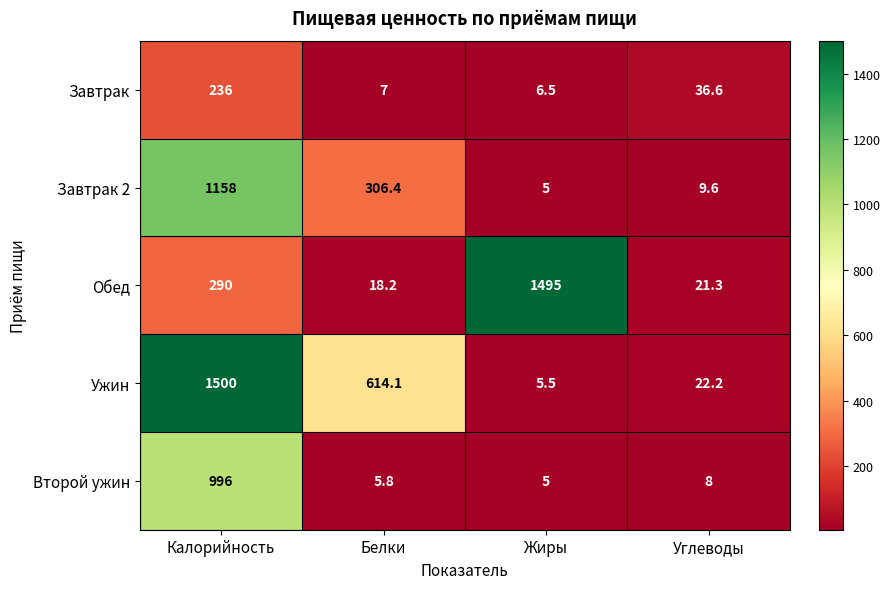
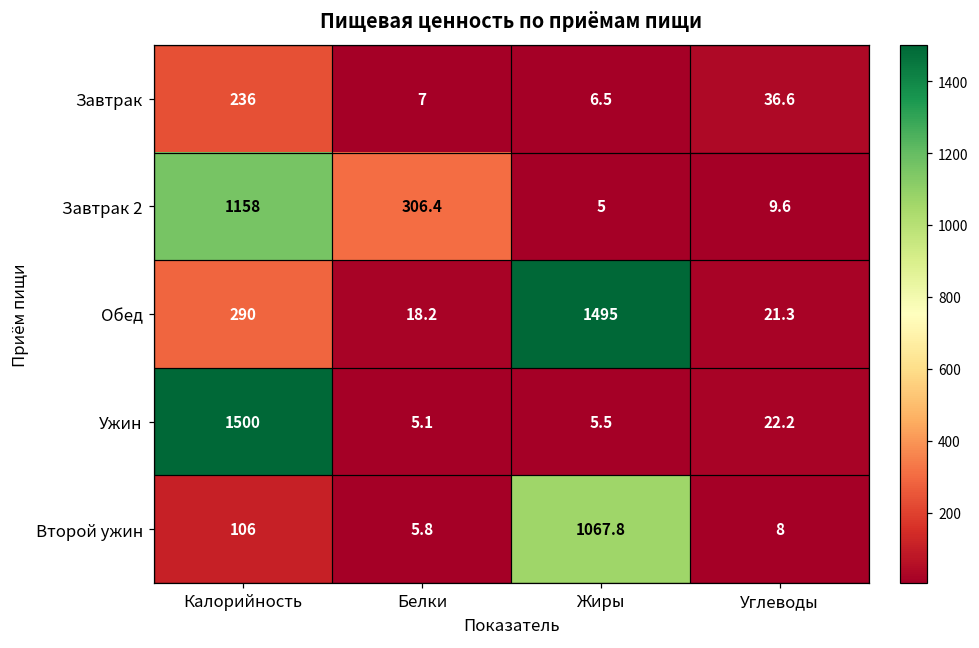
Ужин, Белки: 614.1 -> 5.1
Второй ужин, Калорийность: 996 -> 106
Второй ужин, Жиры: 5 -> 1067.8
